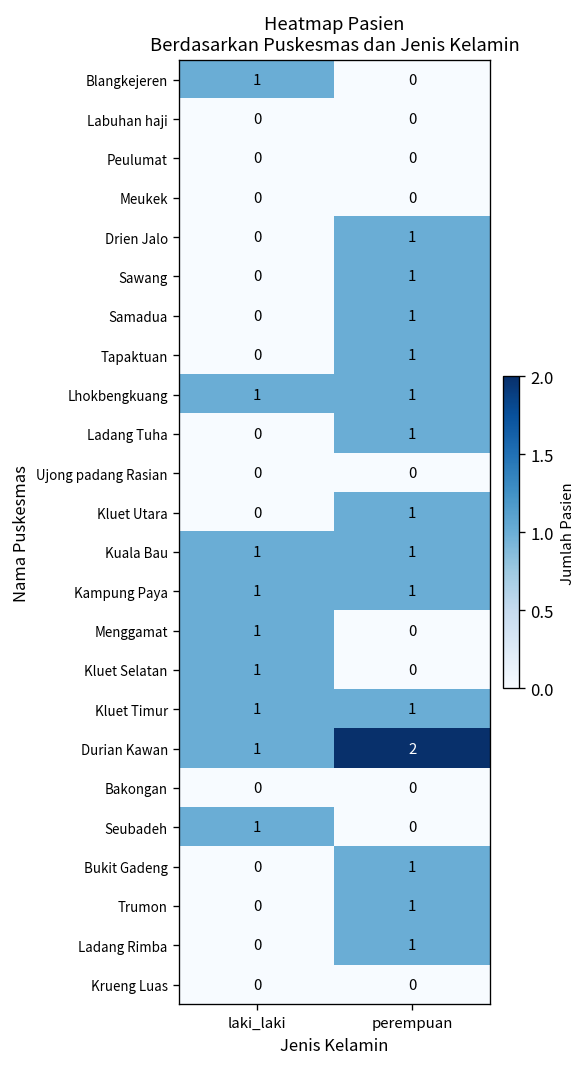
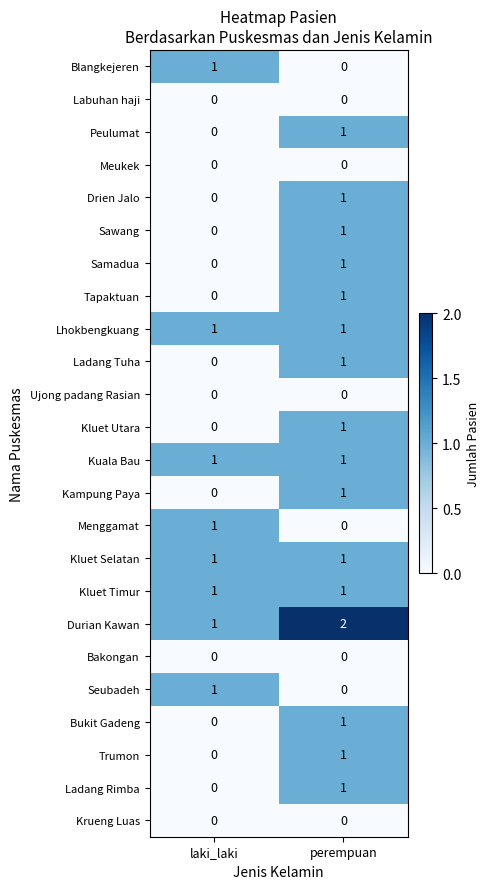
Peulumat, perempuan: 0 -> 1
Kampung Paya, laki_laki: 1 -> 0
Kluet Selatan, perempuan: 0 -> 1
